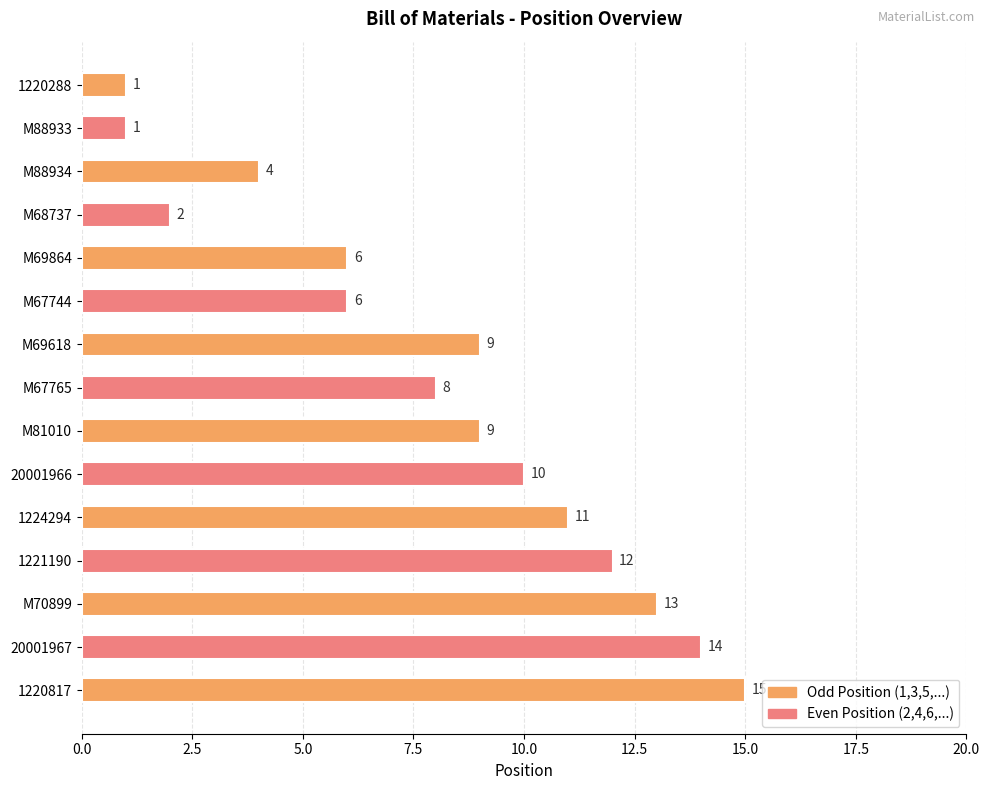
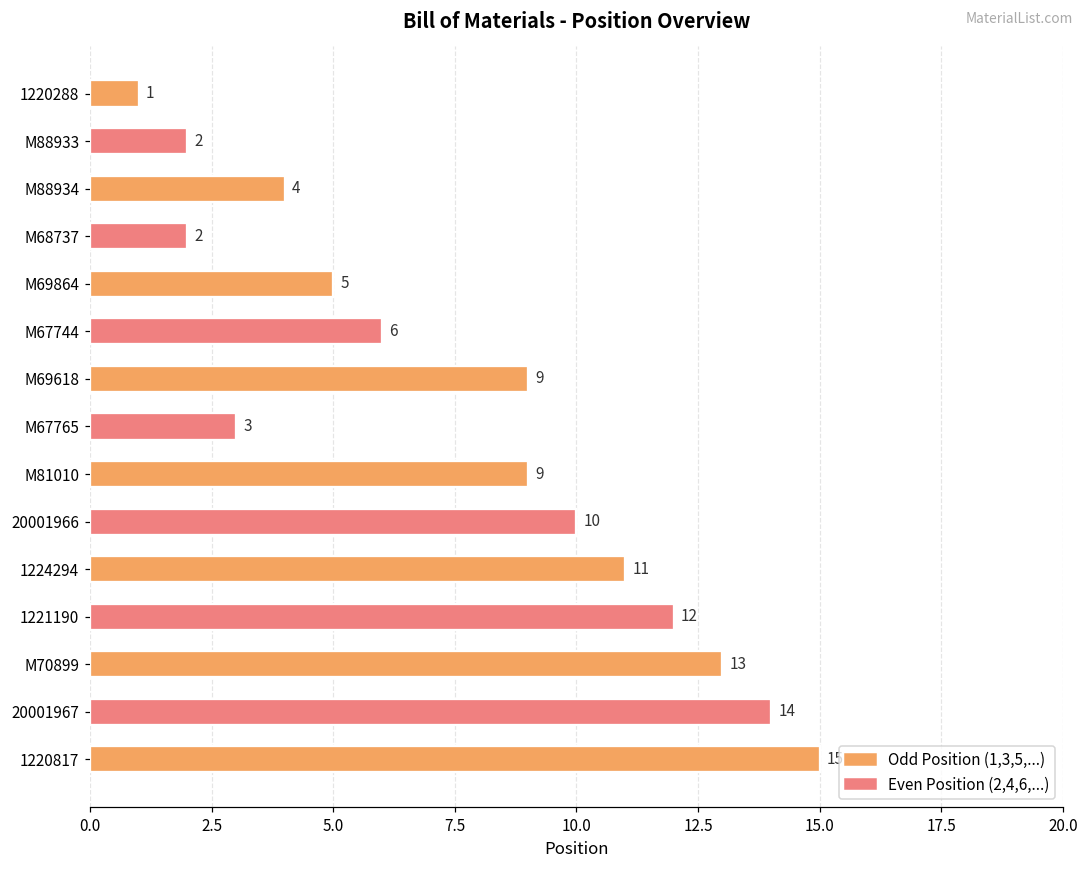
M88933: 1 -> 2
M69864: 6 -> 5
M67765: 8 -> 3
